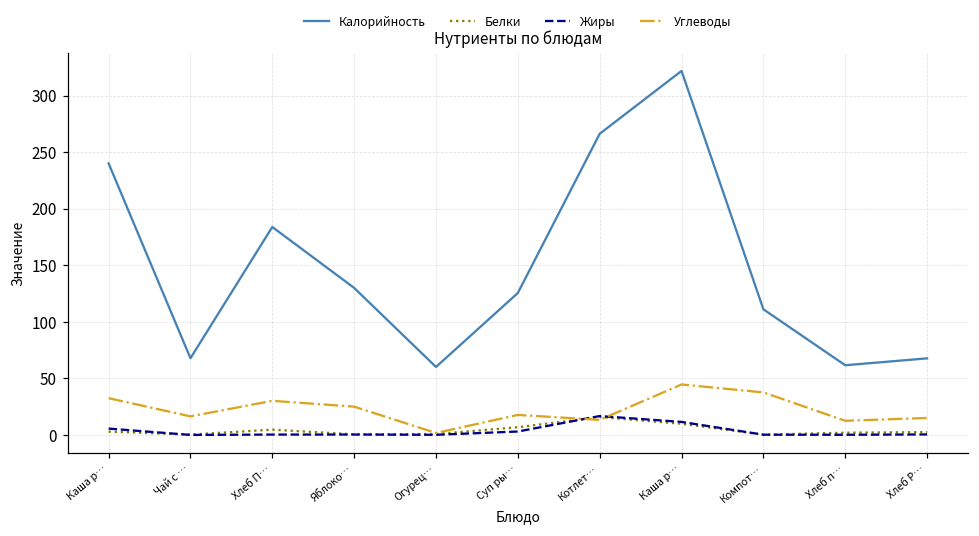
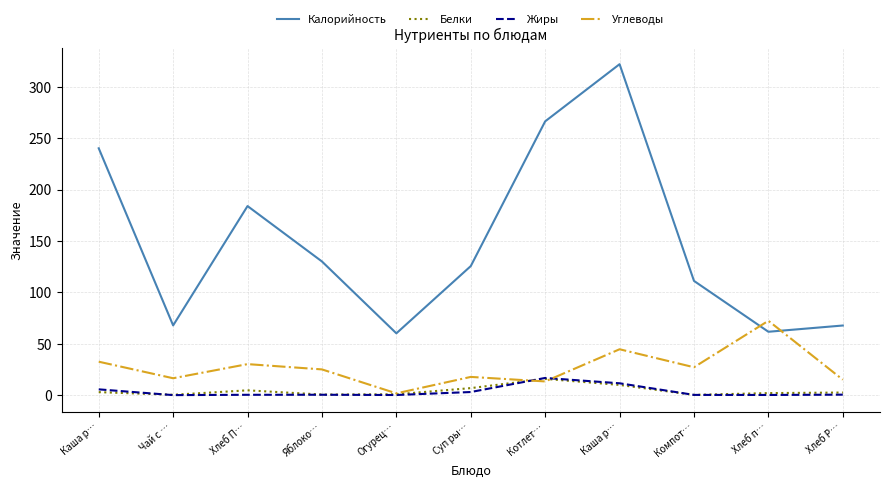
Углеводы, Компот…: 38 -> 27
Углеводы, Хлеб п…: 13 -> 72
